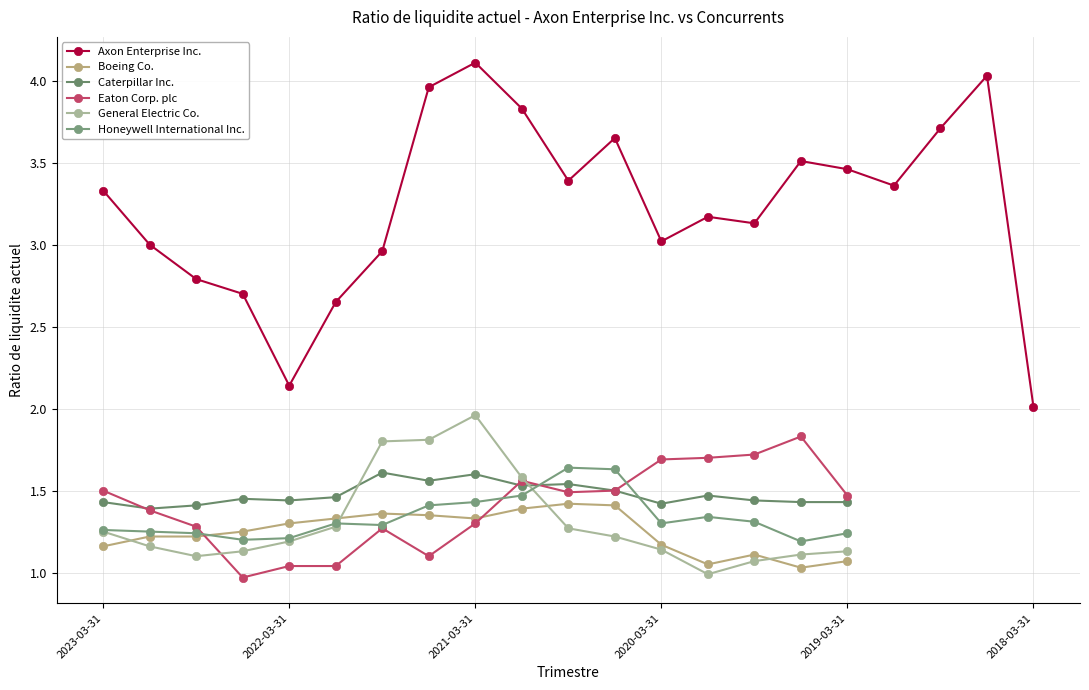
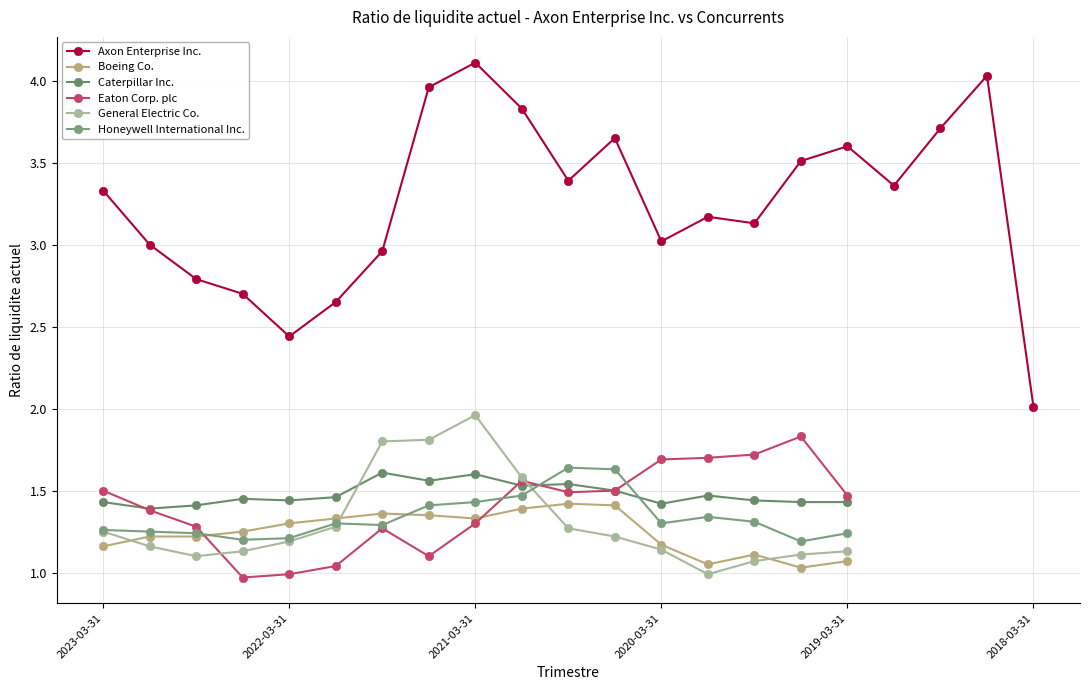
Axon Enterprise Inc., 2022-03-31: 2.14 -> 2.44
Eaton Corp. plc, 2022-03-31: 1.04 -> 0.99
Axon Enterprise Inc., 2019-03-31: 3.46 -> 3.60
